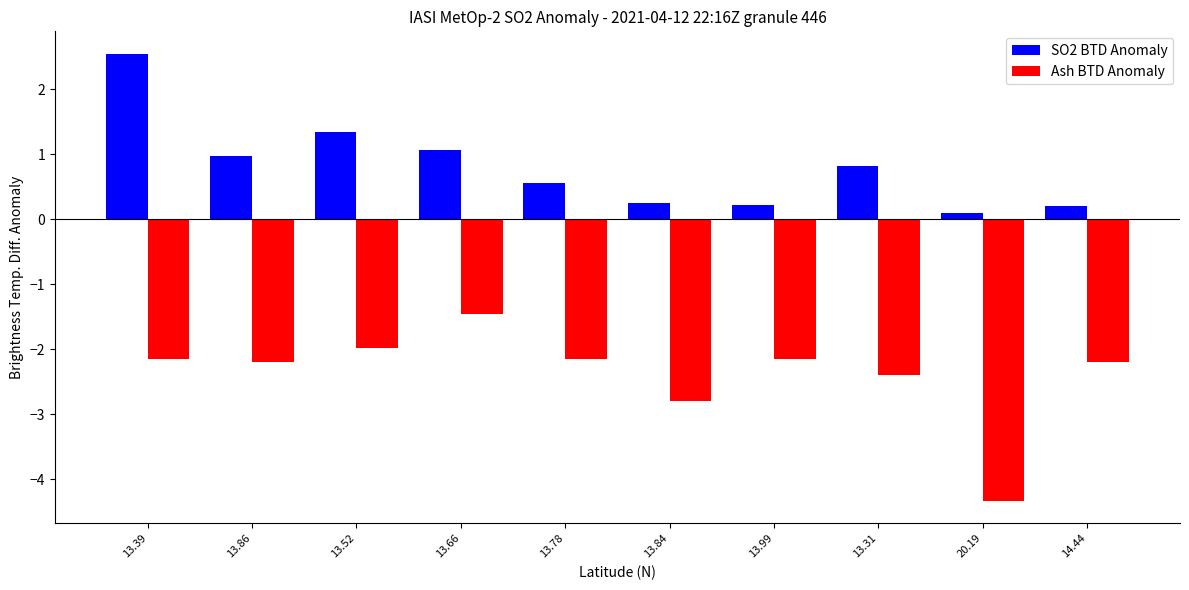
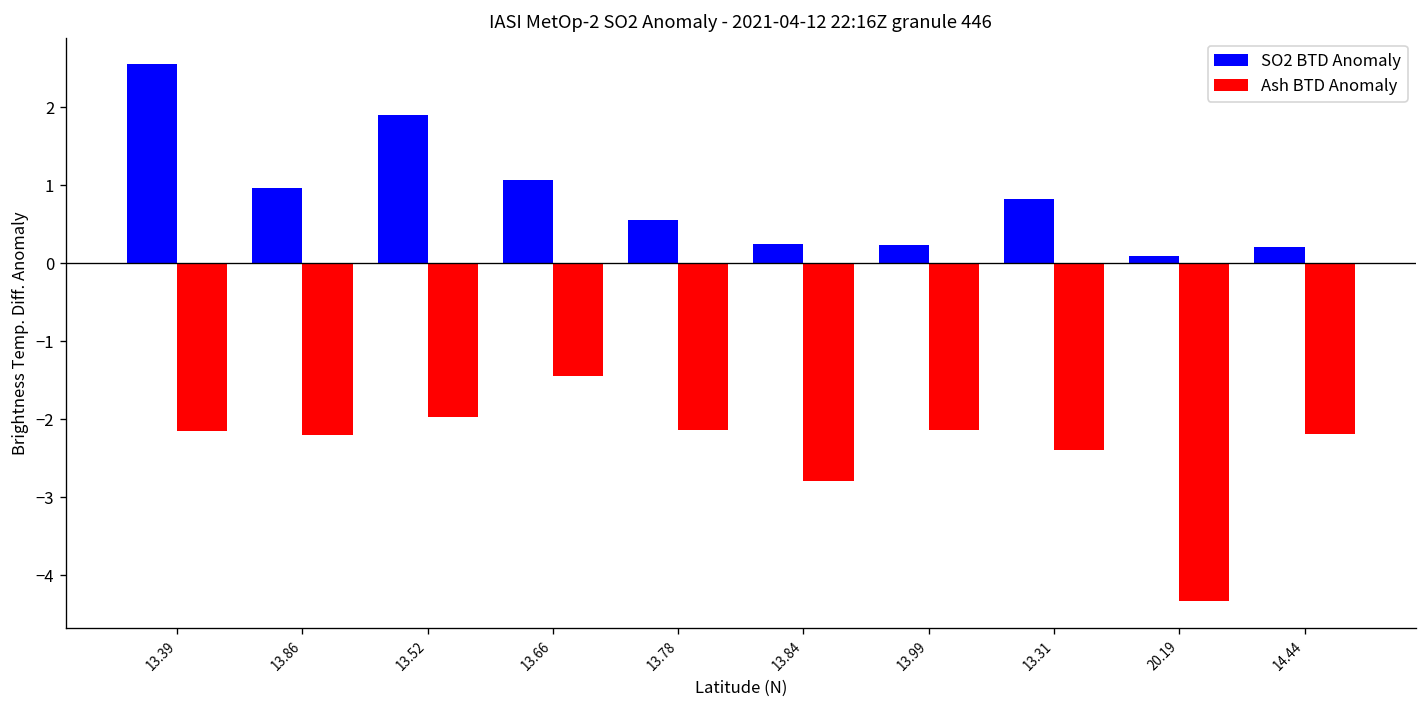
SO2 BTD Anomaly, 13.52: 1.3 -> 1.9
